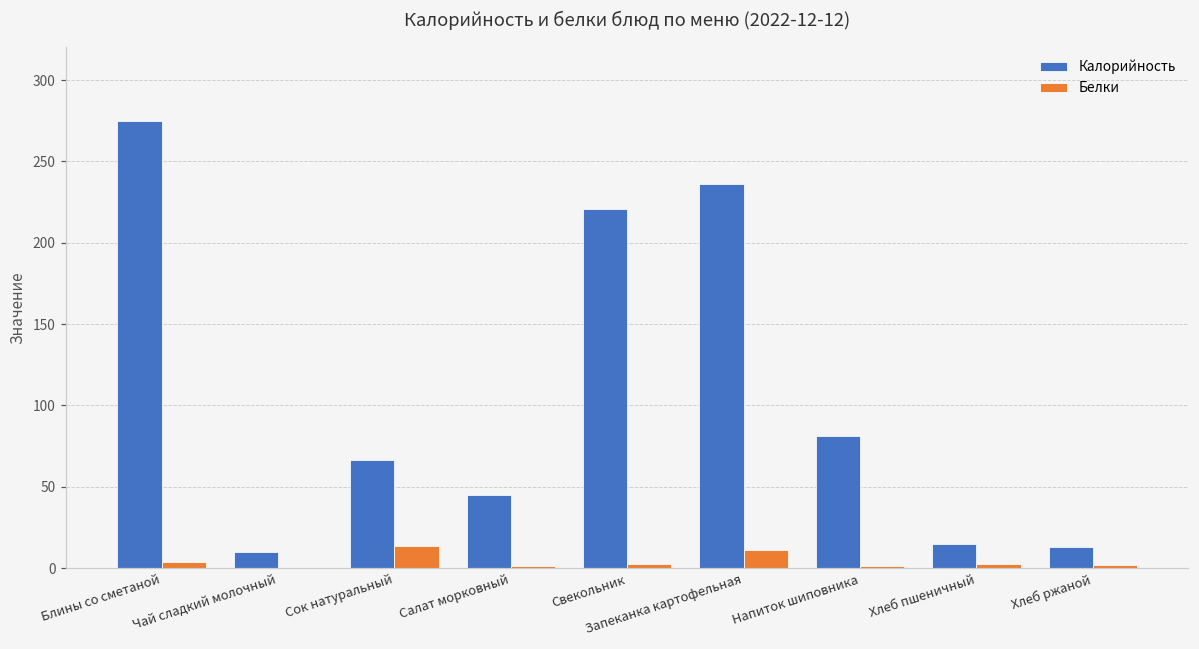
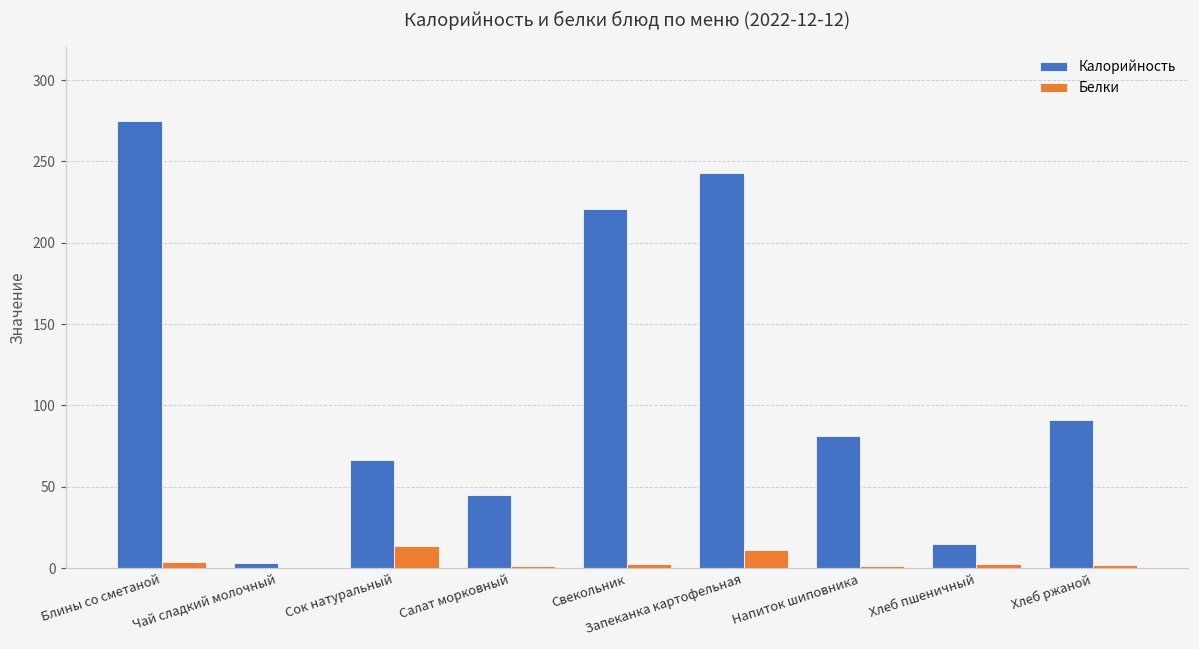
Калорийность, Чай сладкий молочный: 10 -> 3
Калорийность, Запеканка картофельная: 236 -> 243
Калорийность, Хлеб ржаной: 13 -> 91
